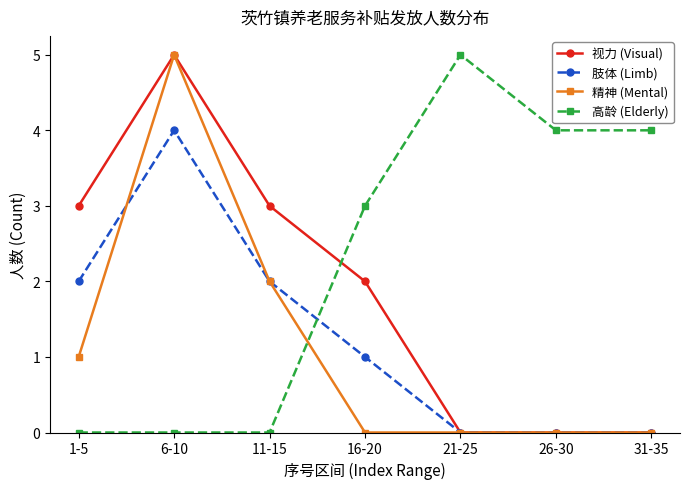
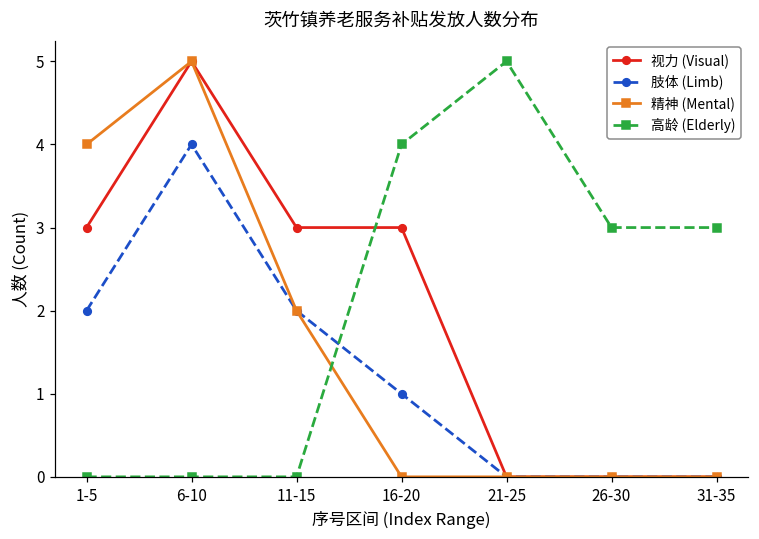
精神 (Mental), 1-5: 1 -> 4
视力 (Visual), 16-20: 2 -> 3
高龄 (Elderly), 16-20: 3 -> 4
高龄 (Elderly), 26-30: 4 -> 3
高龄 (Elderly), 31-35: 4 -> 3
